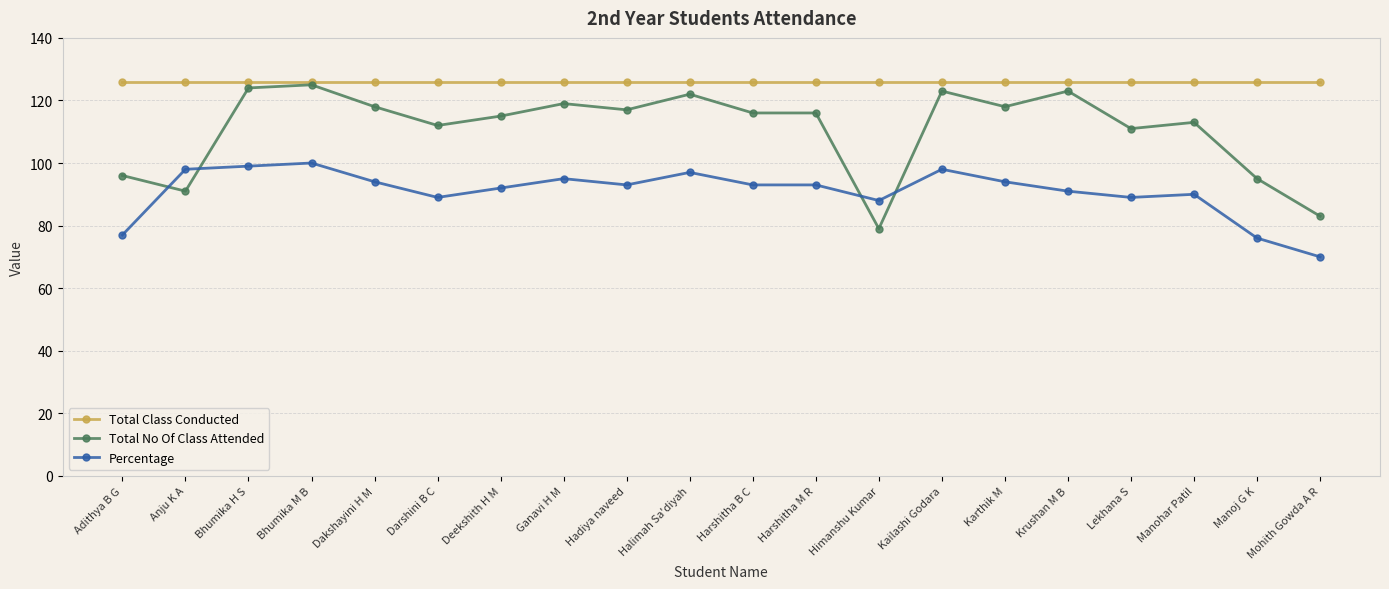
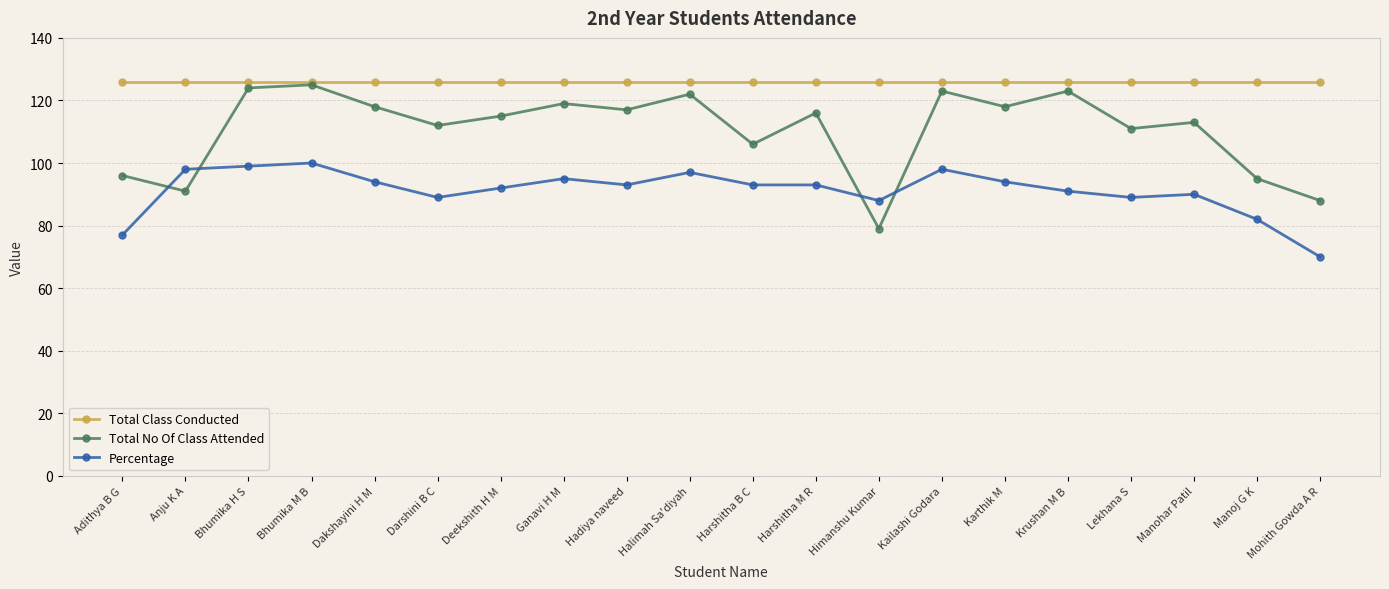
Total No Of Class Attended, Harshitha B C: 116 -> 106
Percentage, Manoj G K: 76 -> 82
Total No Of Class Attended, Mohith Gowda A R: 83 -> 88
